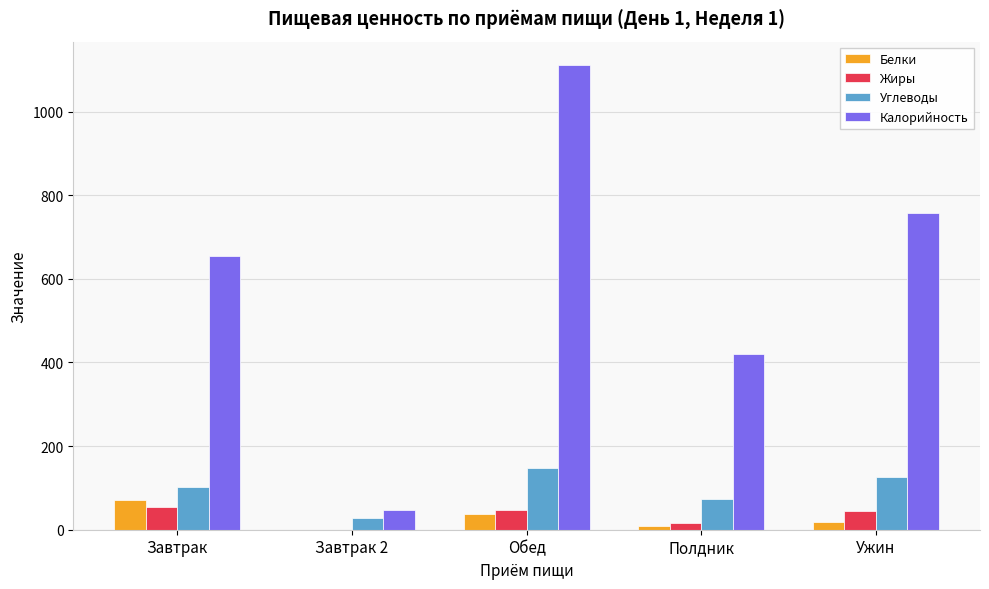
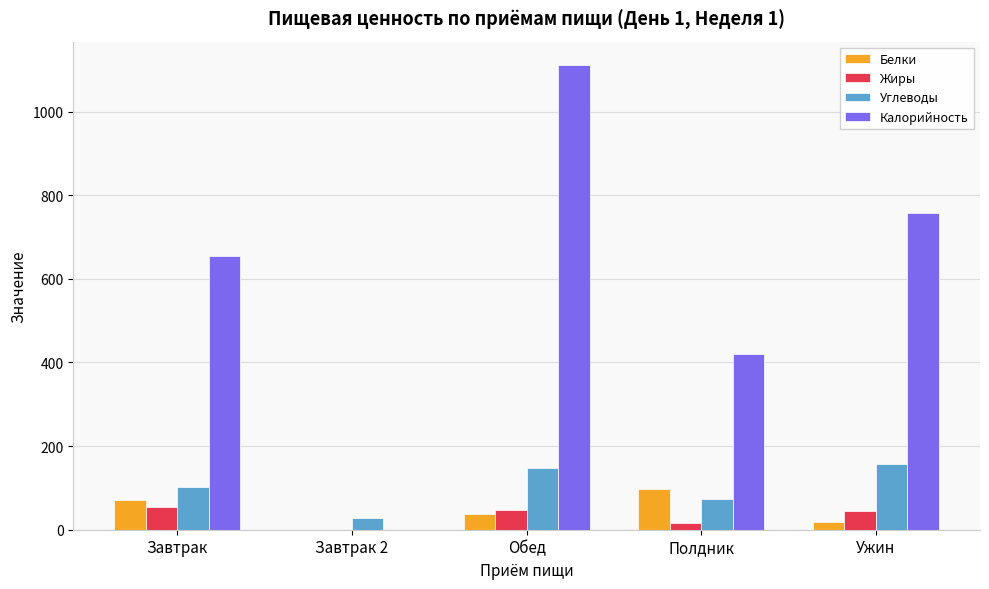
Калорийность, Завтрак 2: 50 -> 0
Белки, Полдник: 10 -> 100
Углеводы, Ужин: 130 -> 160
